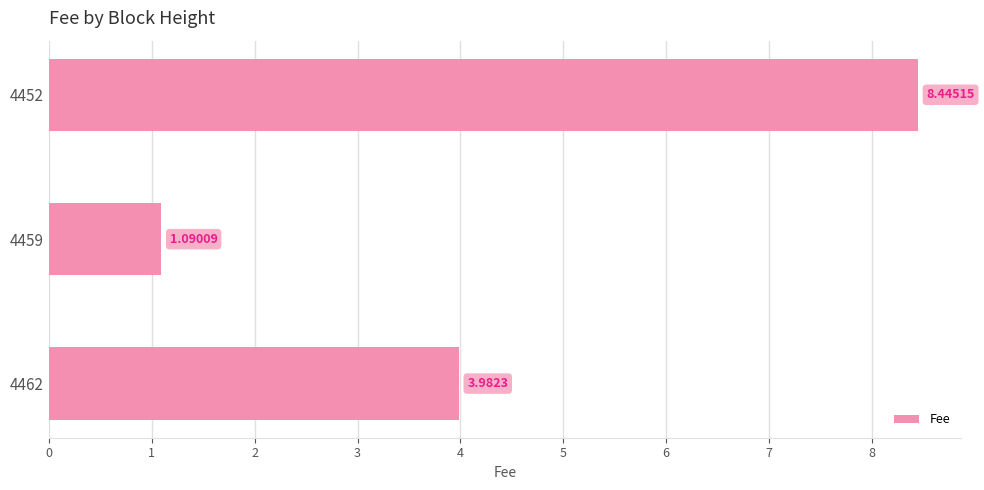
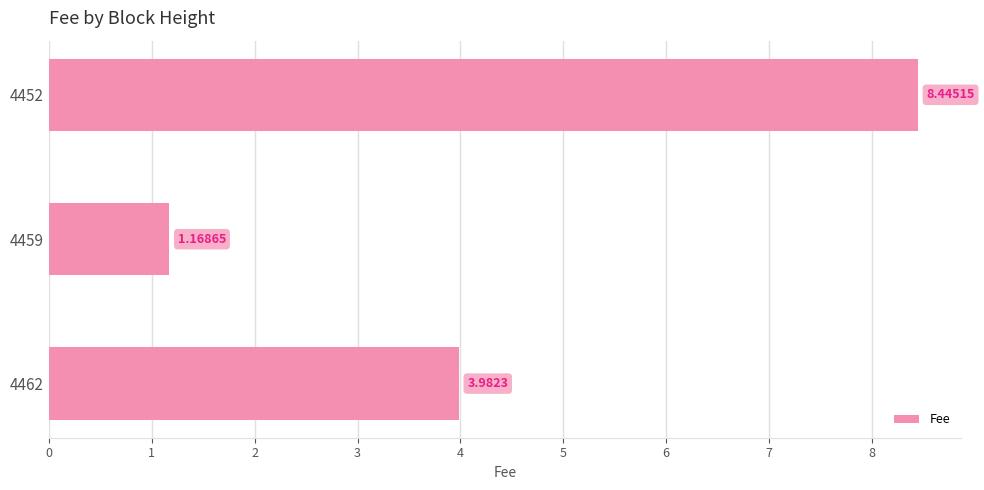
4459: 1.09009 -> 1.16865
